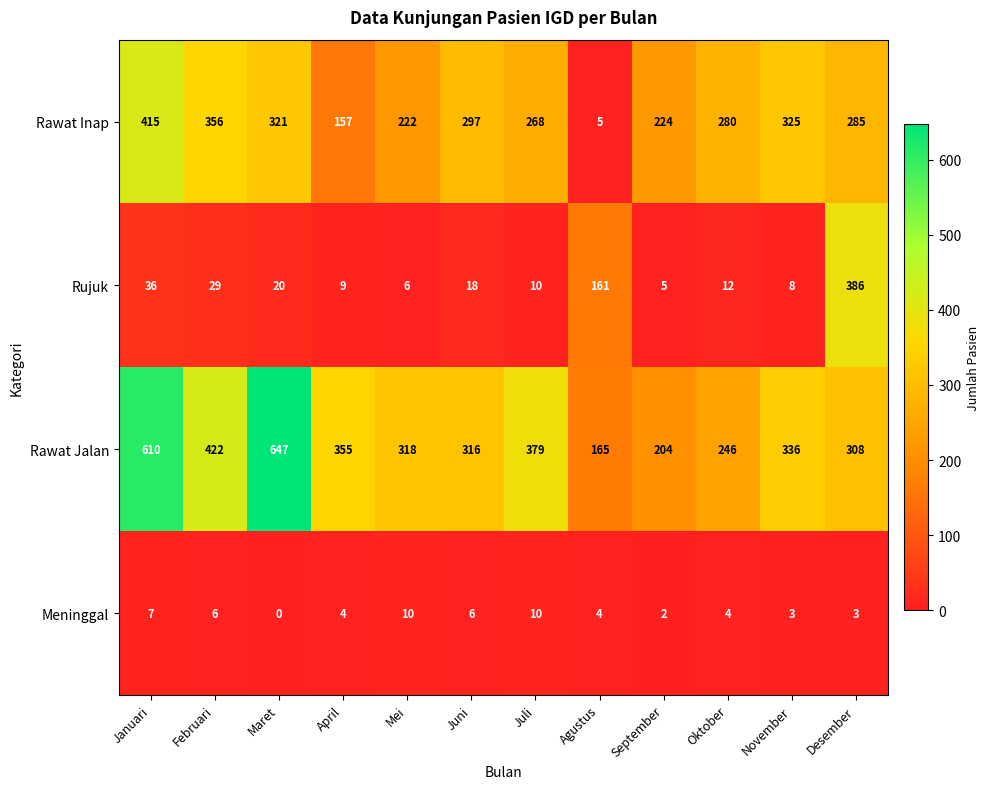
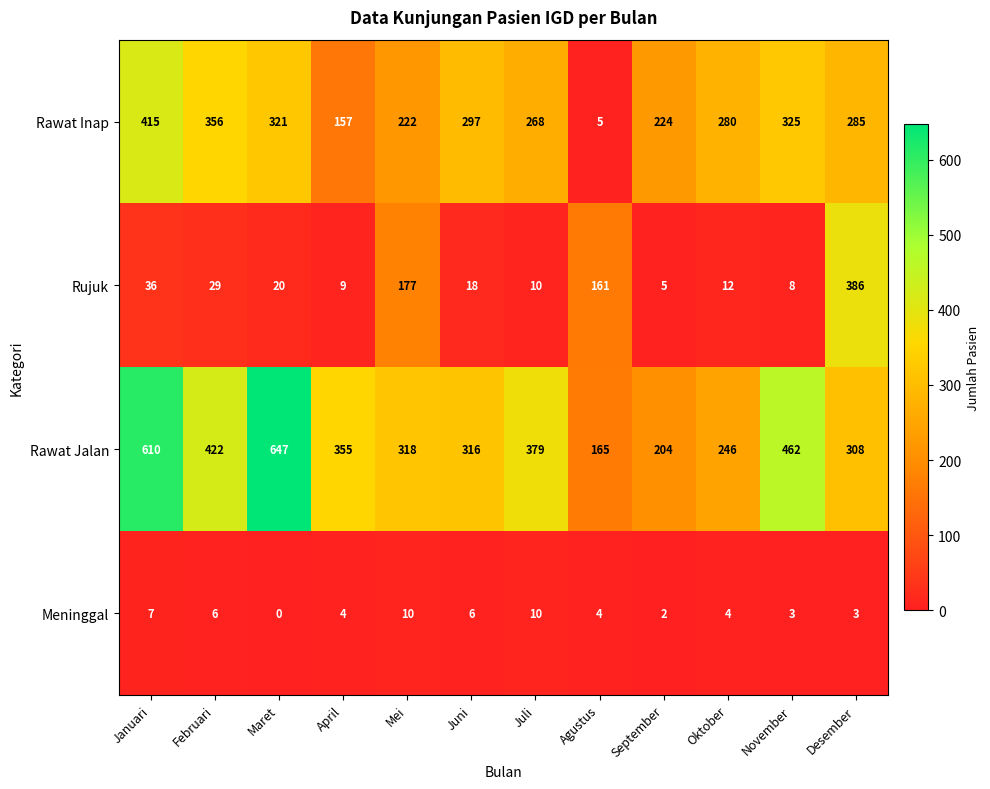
Rujuk, Mei: 6 -> 177
Rawat Jalan, November: 336 -> 462
